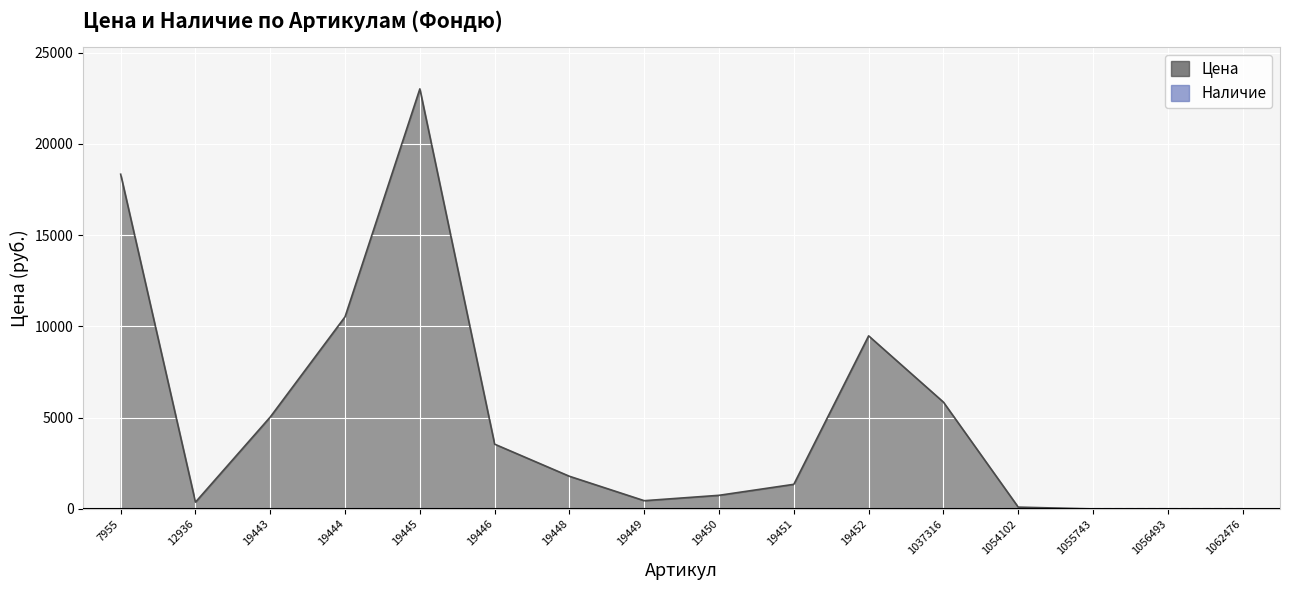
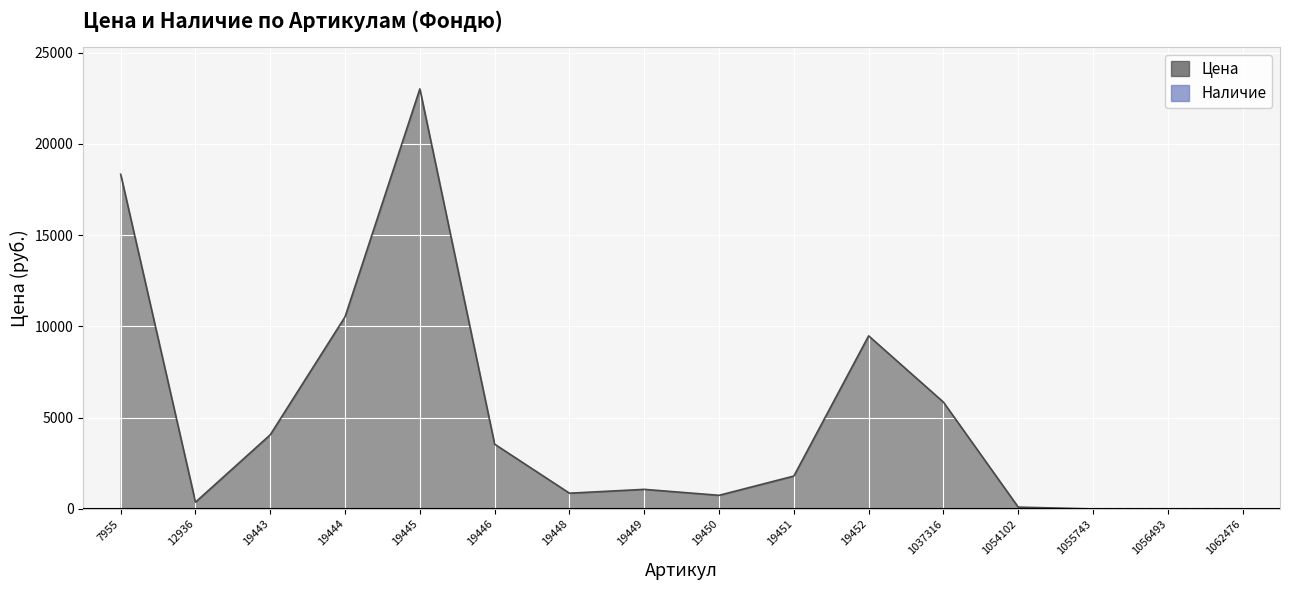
Цена, 19443: 5000 -> 4100
Цена, 19448: 1800 -> 900
Цена, 19449: 500 -> 1100
Цена, 19451: 1400 -> 1800
